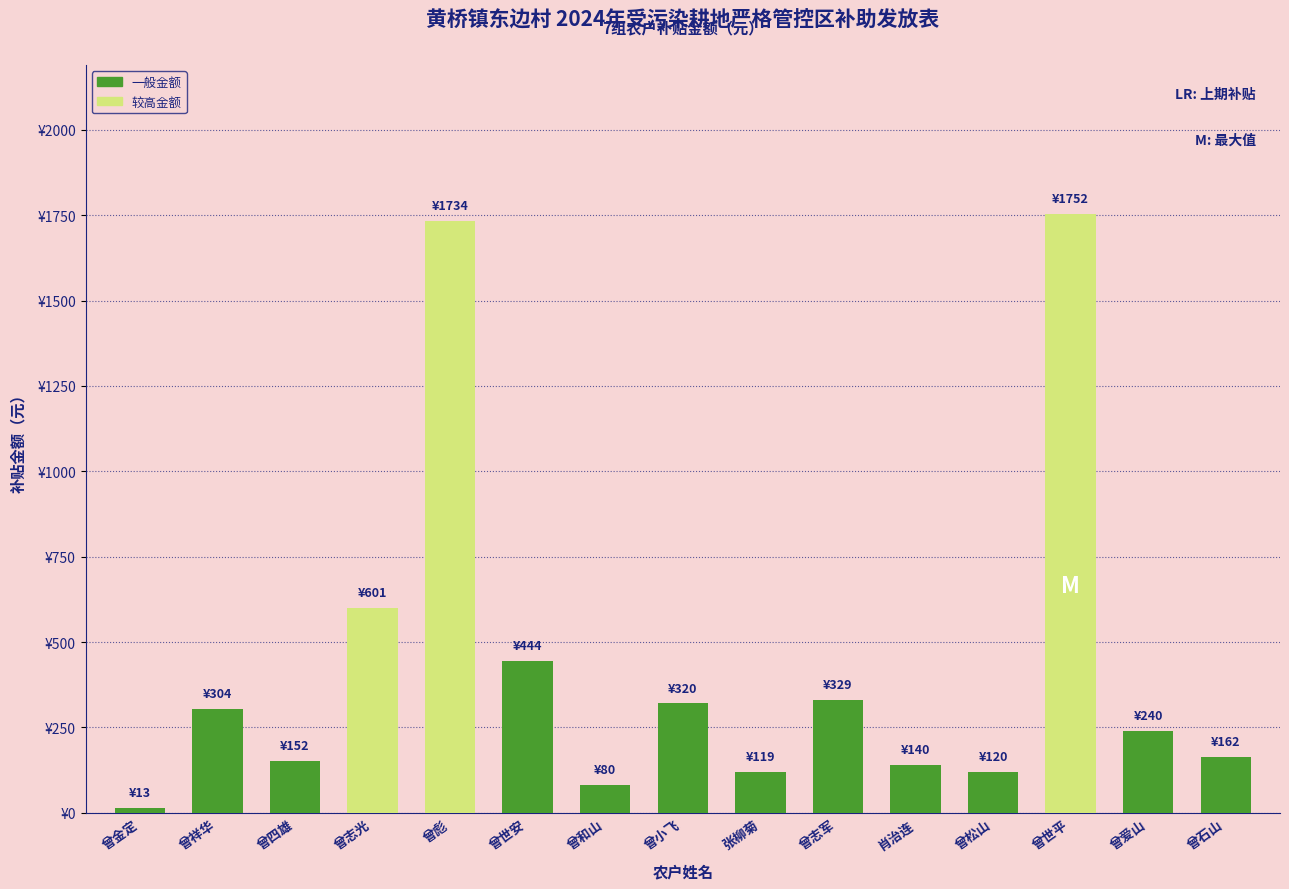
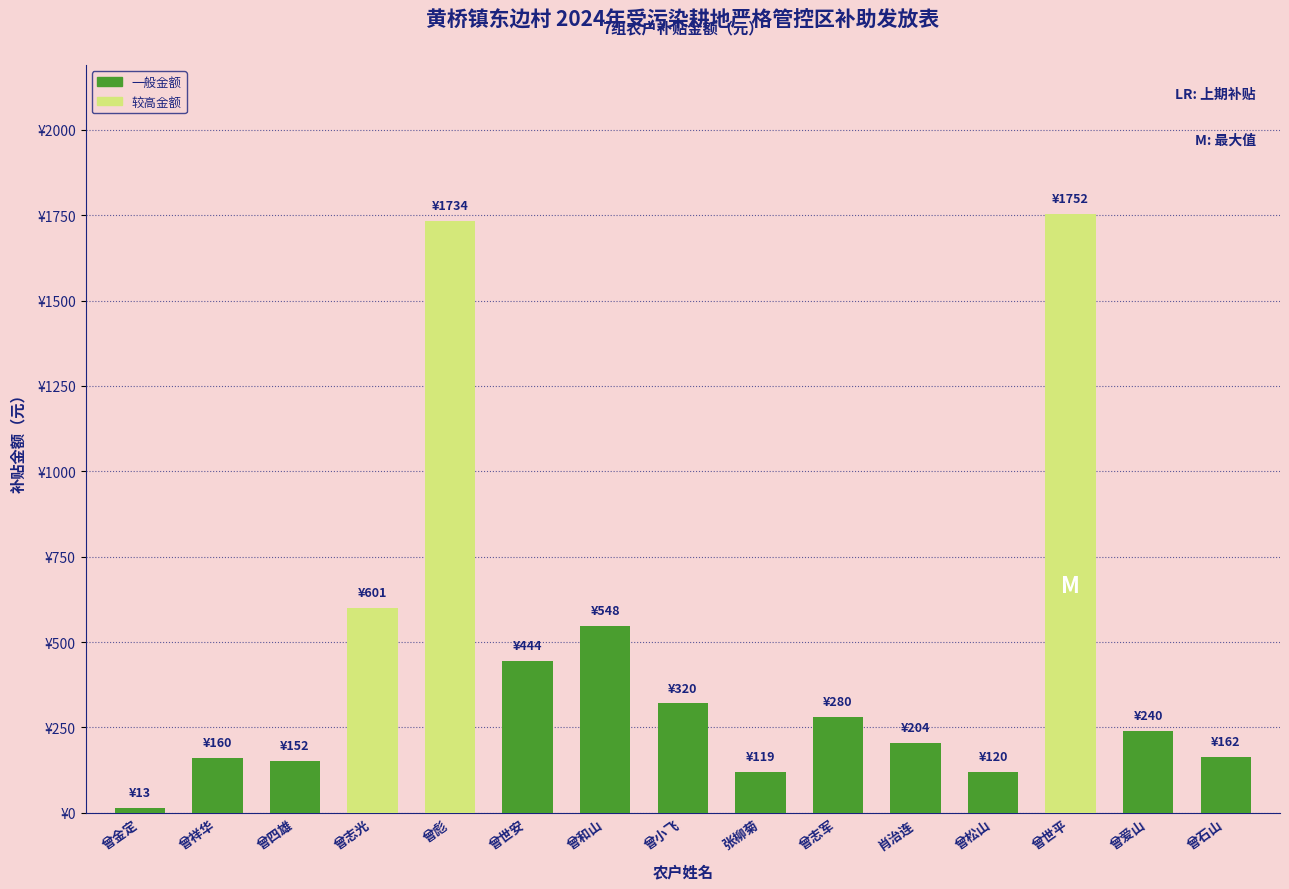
曾祥华: ¥304 -> ¥160
曾和山: ¥80 -> ¥548
曾志军: ¥329 -> ¥280
肖治连: ¥140 -> ¥204
